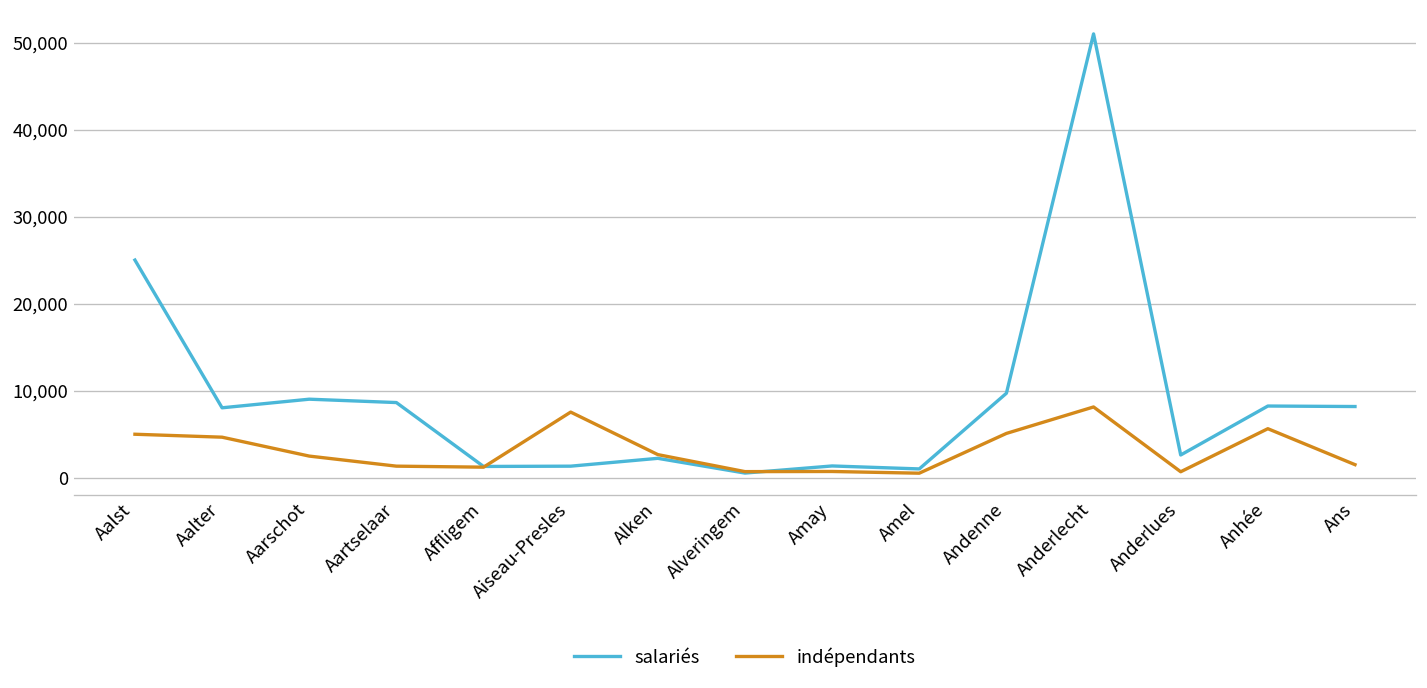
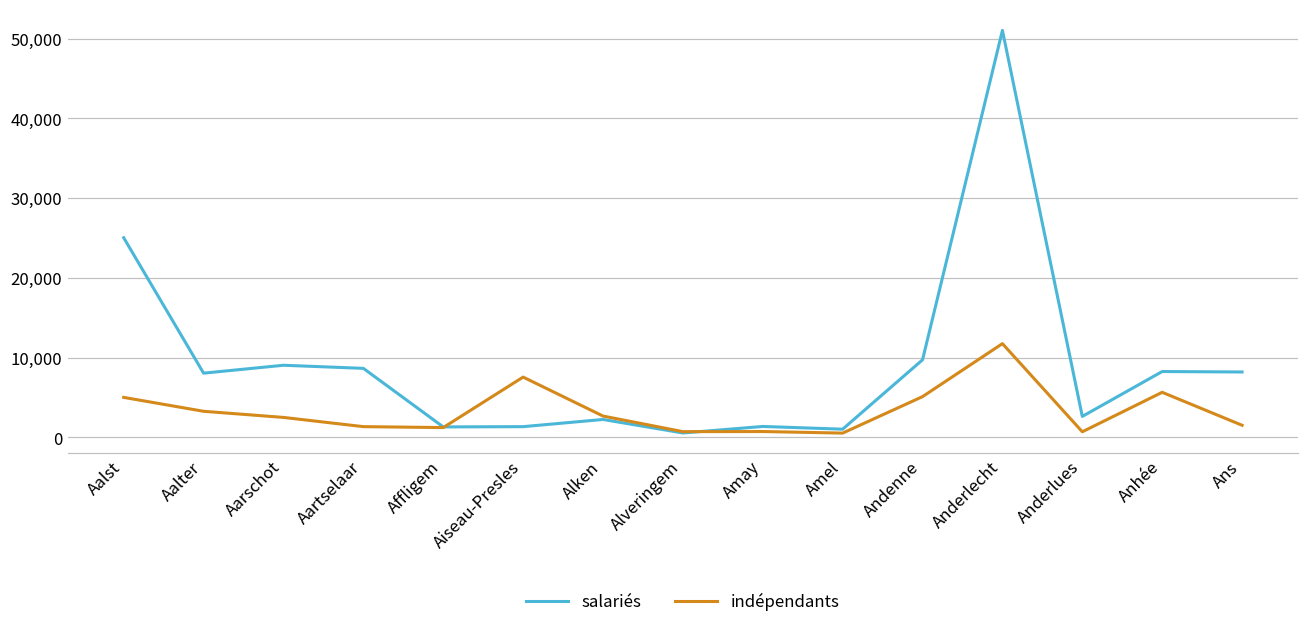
indépendants, Aalter: 5,000 -> 3,000
indépendants, Anderlecht: 8,000 -> 12,000
